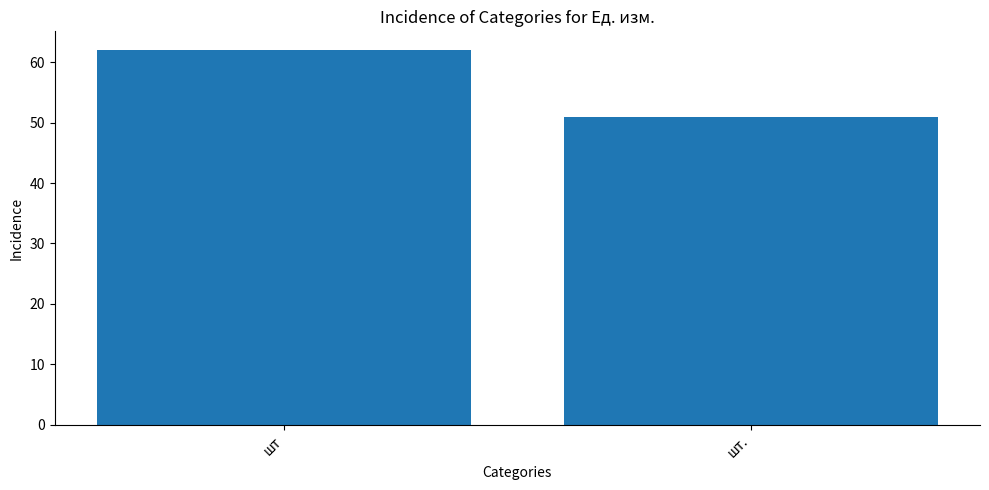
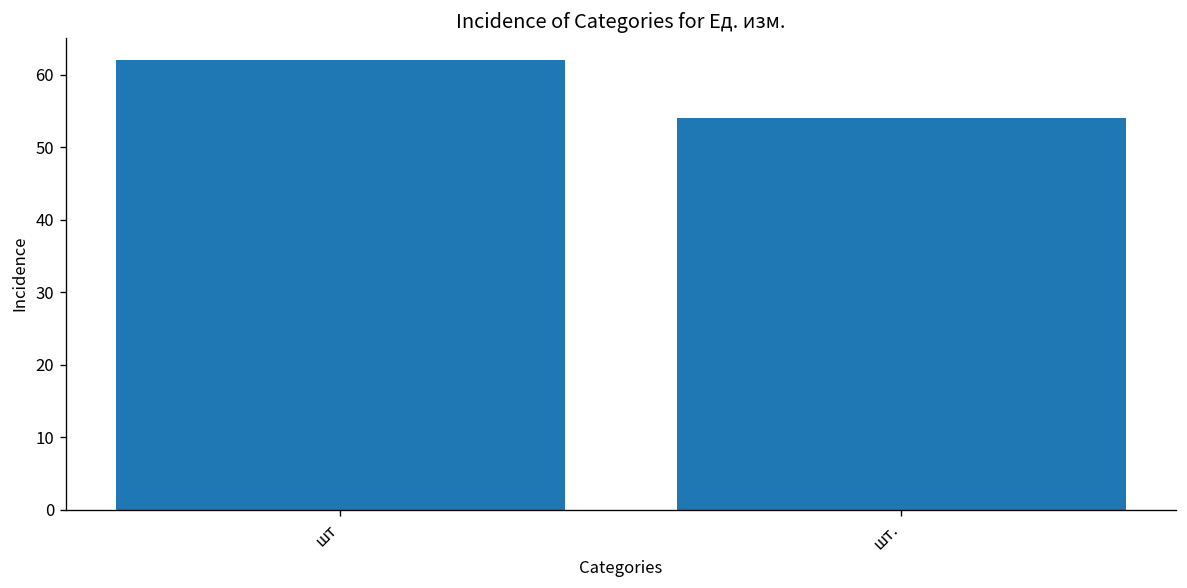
шт.: 51 -> 54
